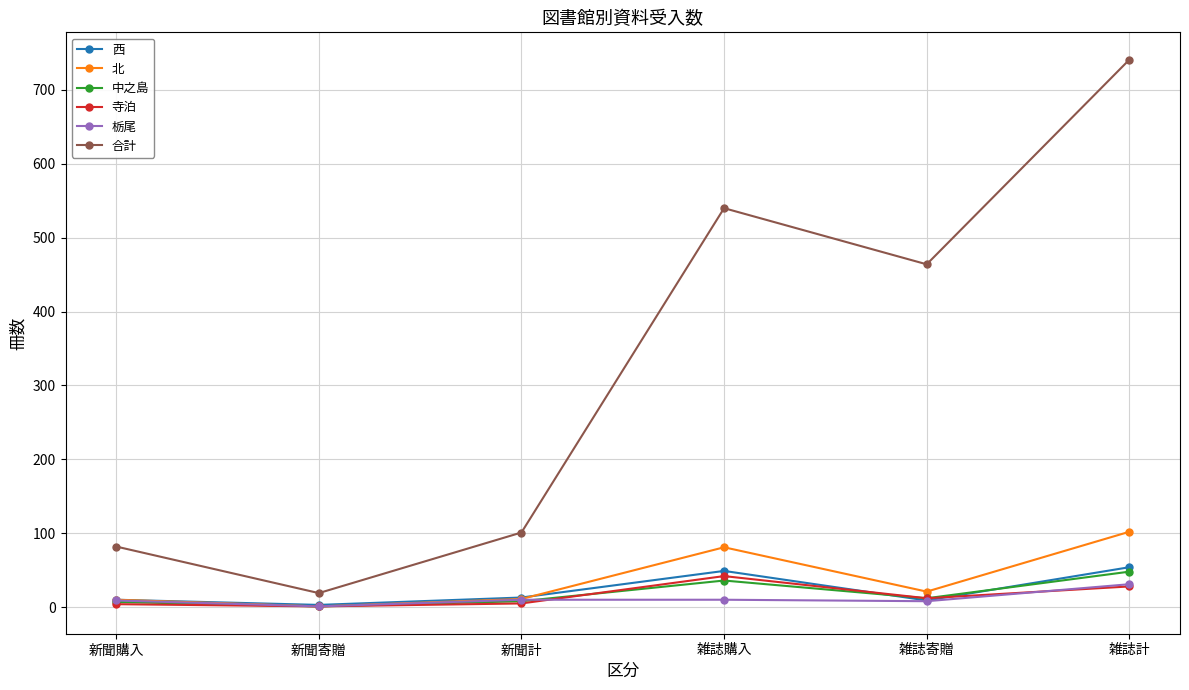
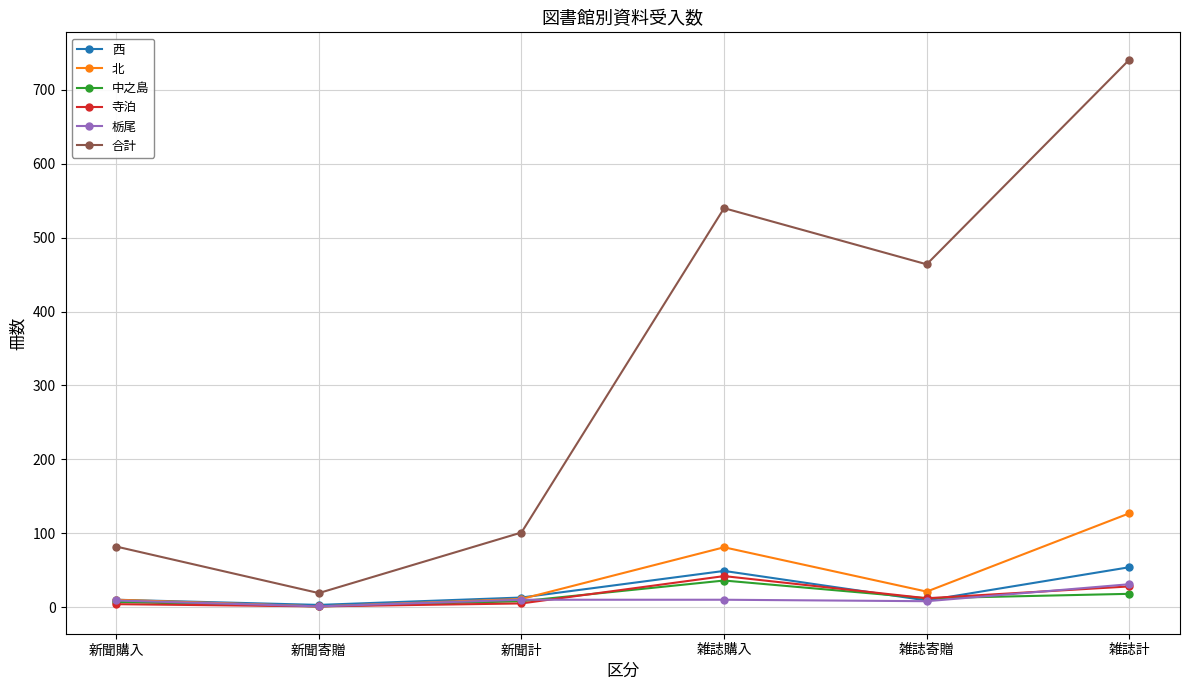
北, 雑誌計: 100 -> 130
中之島, 雑誌計: 50 -> 20
